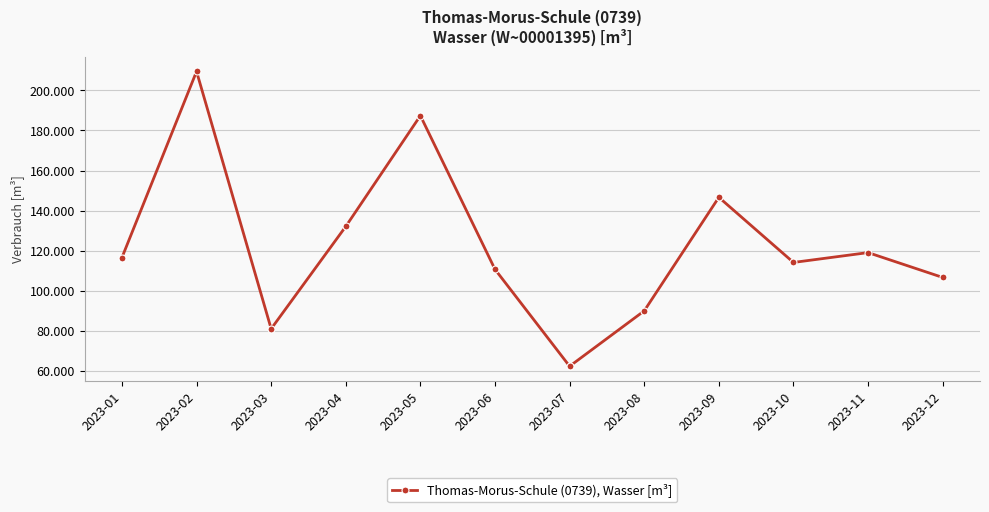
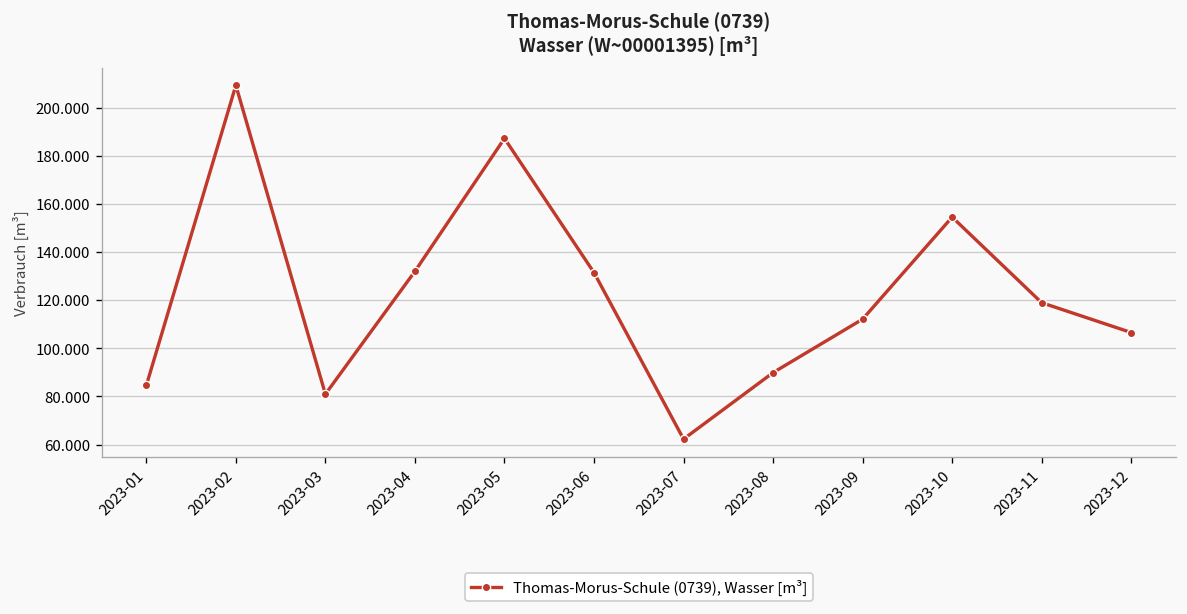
2023-01: 116 -> 85
2023-06: 111 -> 132
2023-09: 147 -> 112
2023-10: 114 -> 155
